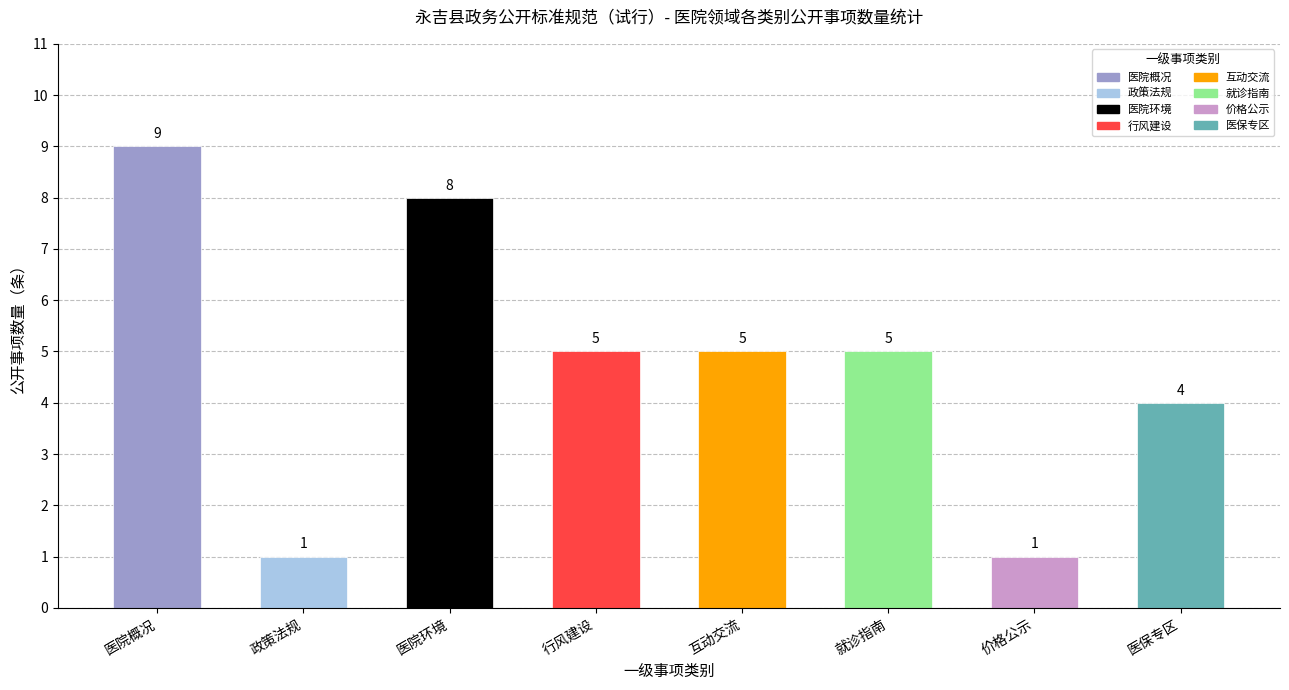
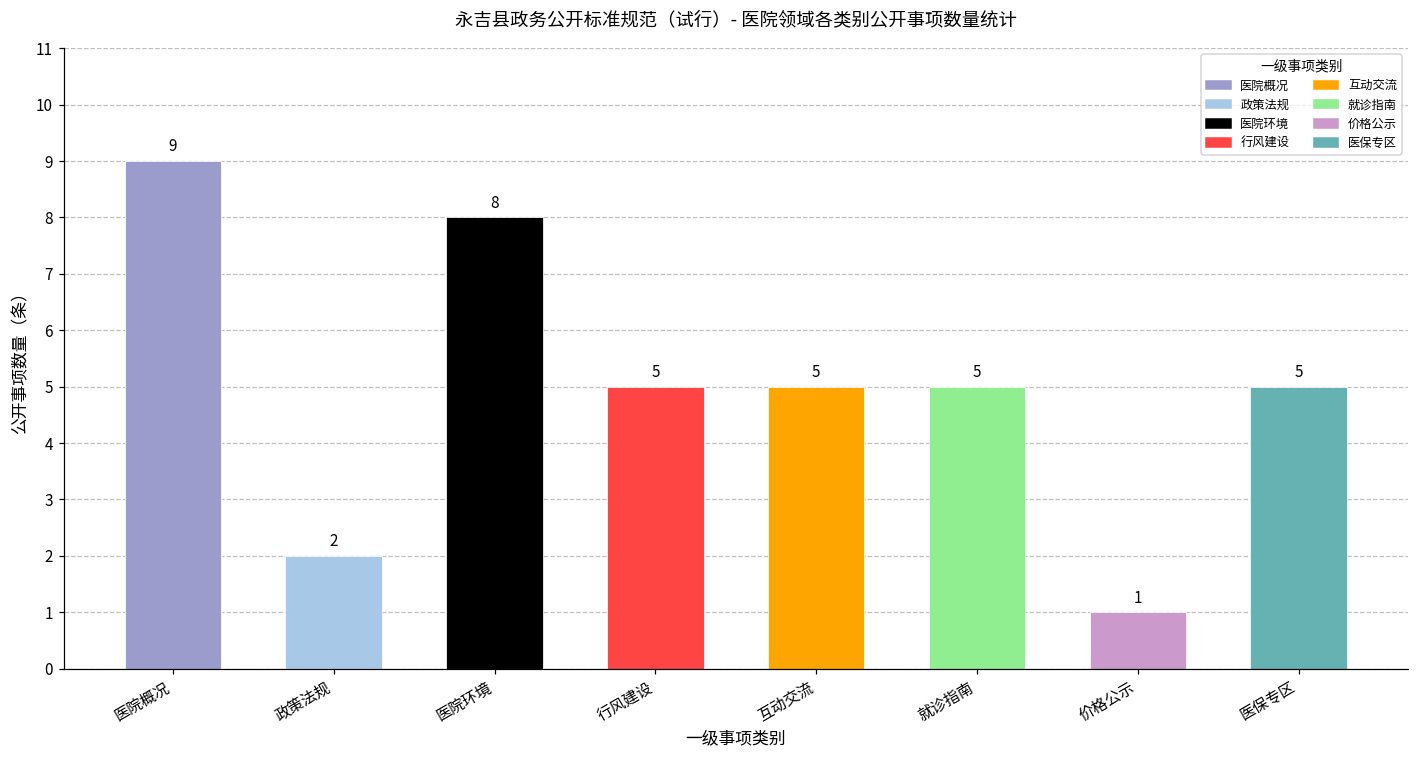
政策法规: 1 -> 2
医保专区: 4 -> 5
